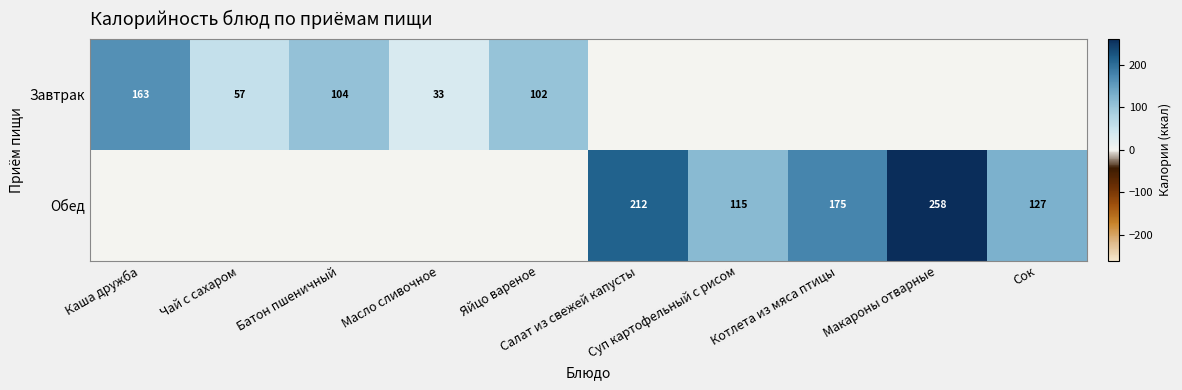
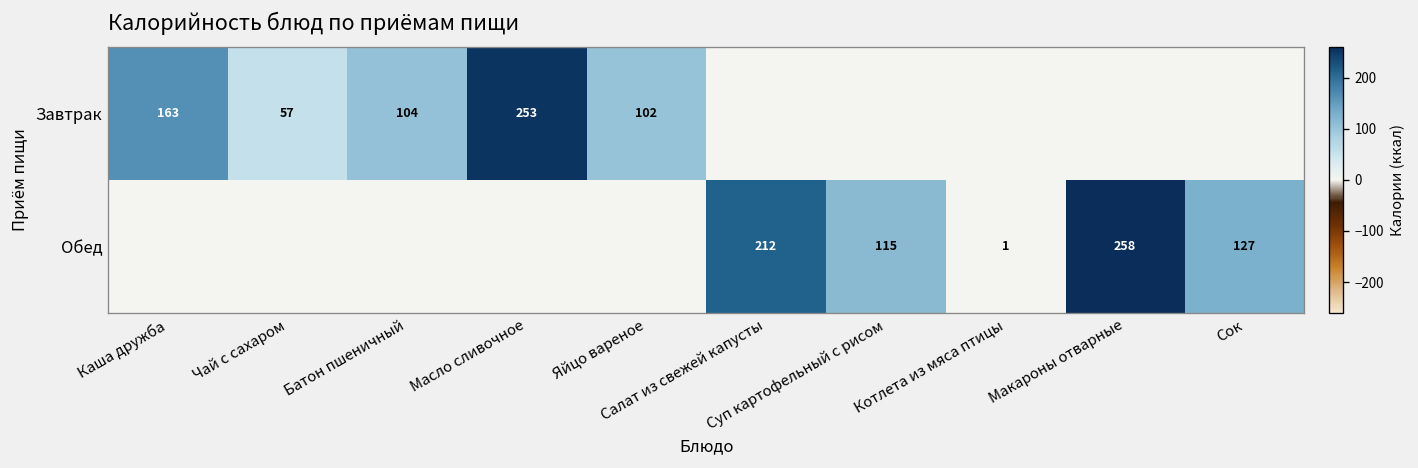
Завтрак, Масло сливочное: 33 -> 253
Обед, Котлета из мяса птицы: 175 -> 1
